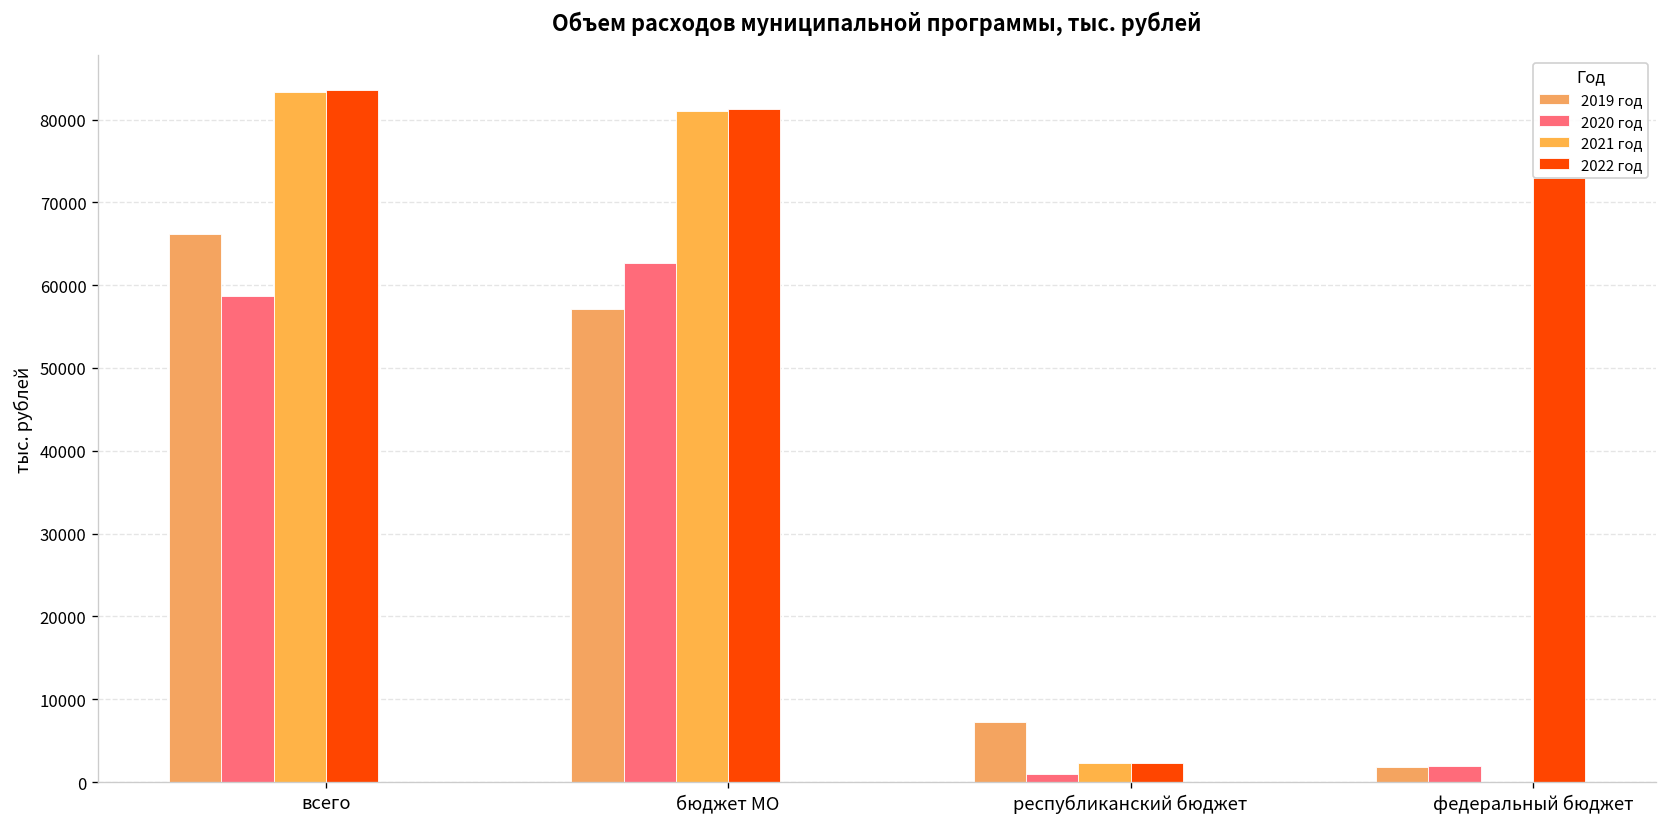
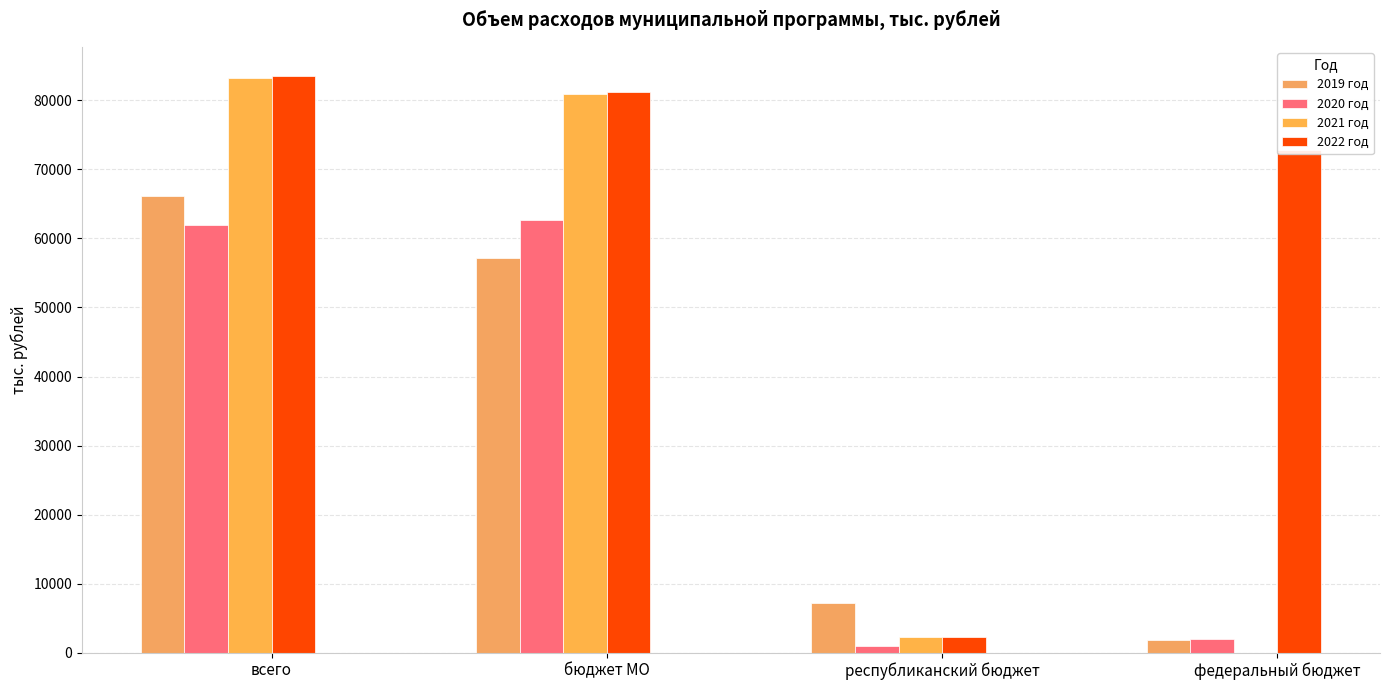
2020 год, всего: 59000 -> 62000
